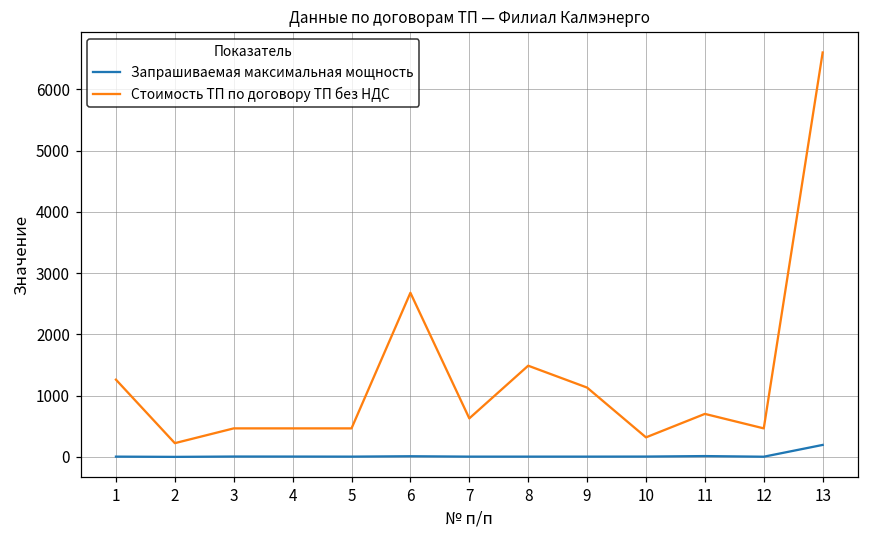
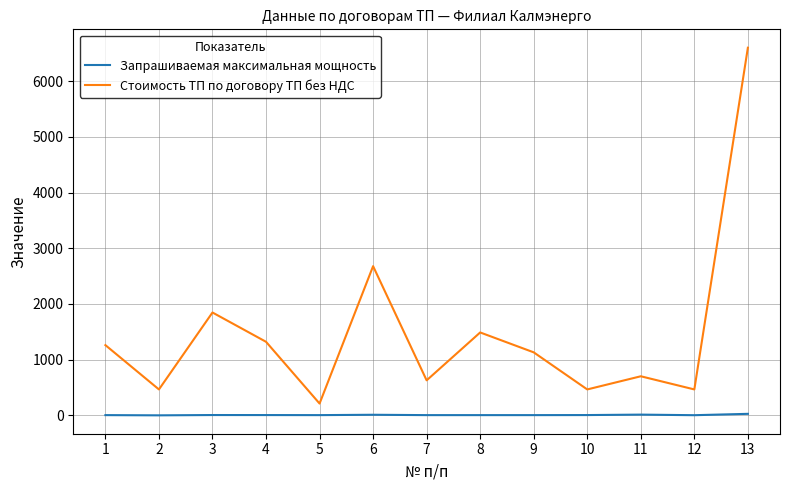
Стоимость ТП по договору ТП без НДС, 2: 200 -> 500
Стоимость ТП по договору ТП без НДС, 3: 500 -> 1800
Стоимость ТП по договору ТП без НДС, 4: 500 -> 1300
Стоимость ТП по договору ТП без НДС, 5: 500 -> 200
Стоимость ТП по договору ТП без НДС, 10: 300 -> 500
Запрашиваемая максимальная мощность, 13: 200 -> 0
